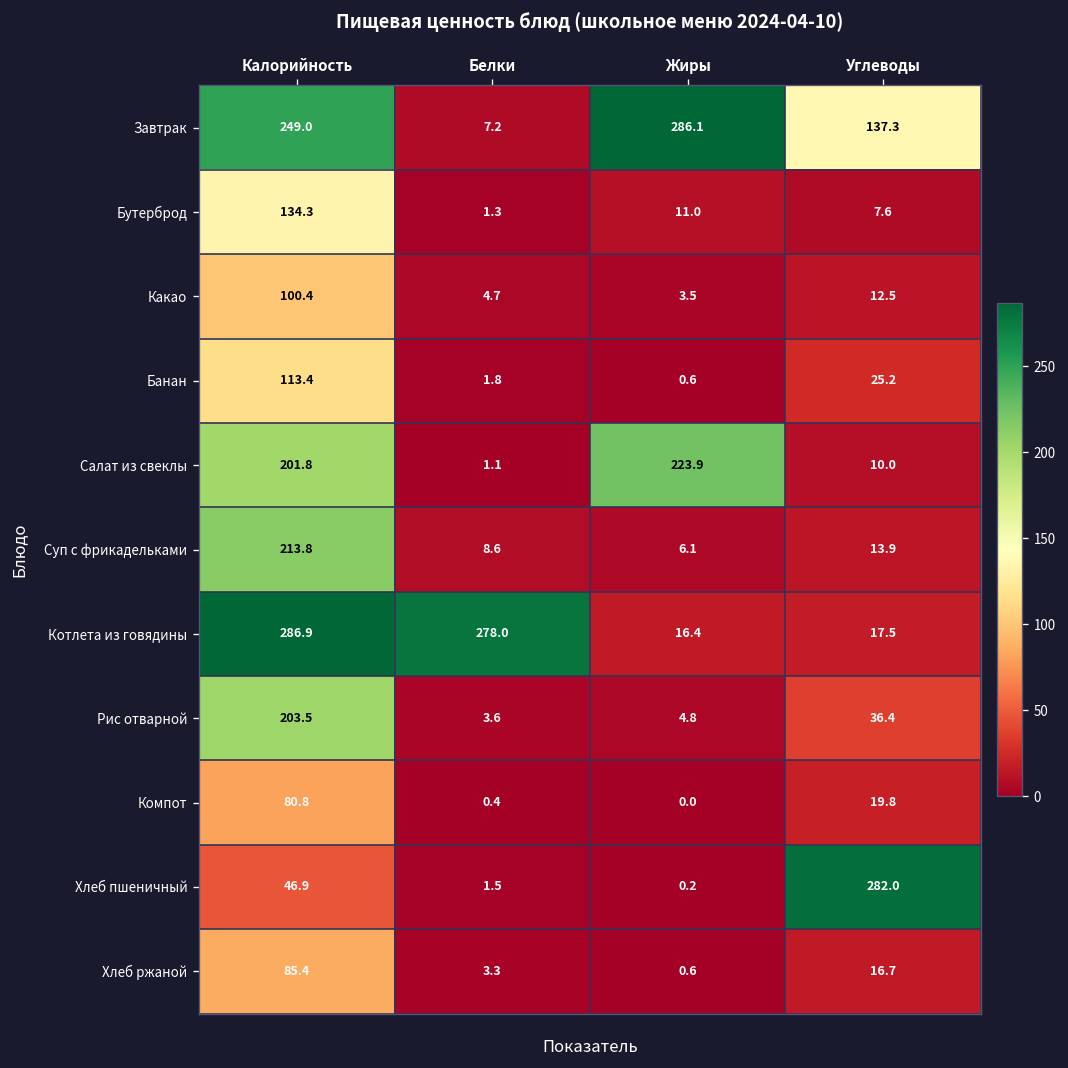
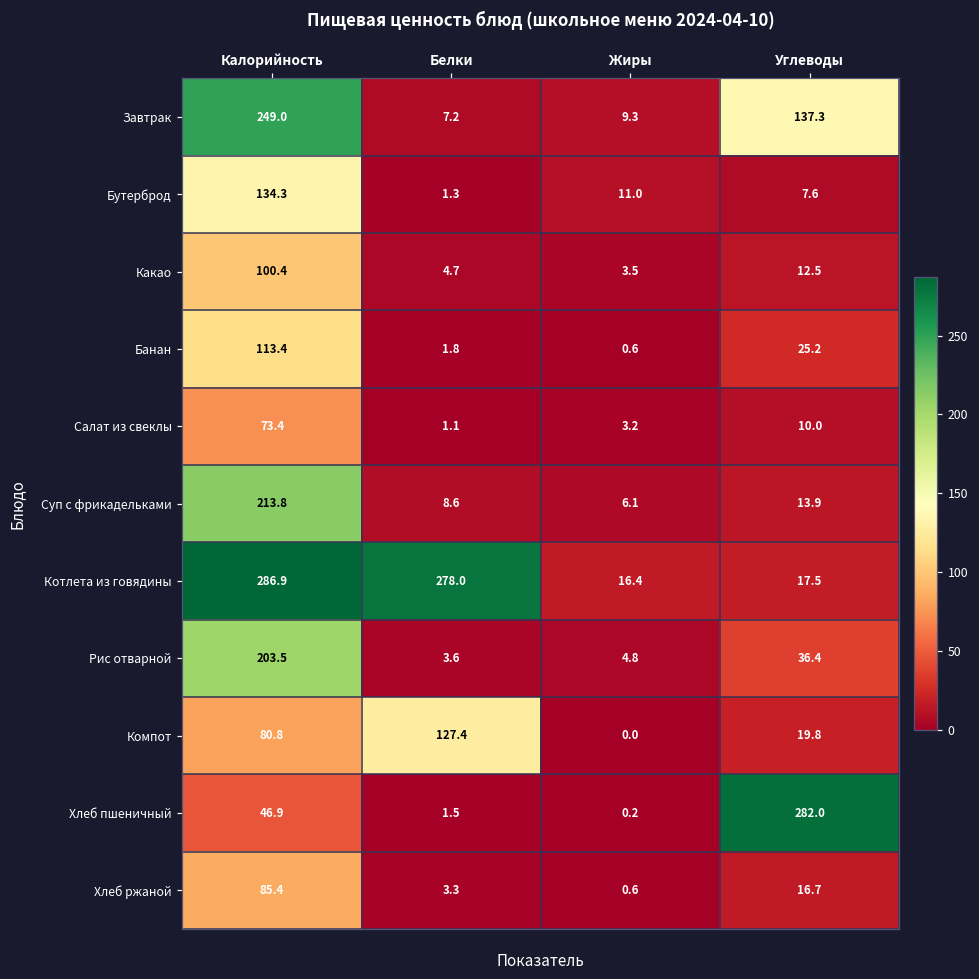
Завтрак, Жиры: 286.1 -> 9.3
Салат из свеклы, Калорийность: 201.8 -> 73.4
Салат из свеклы, Жиры: 223.9 -> 3.2
Компот, Белки: 0.4 -> 127.4
